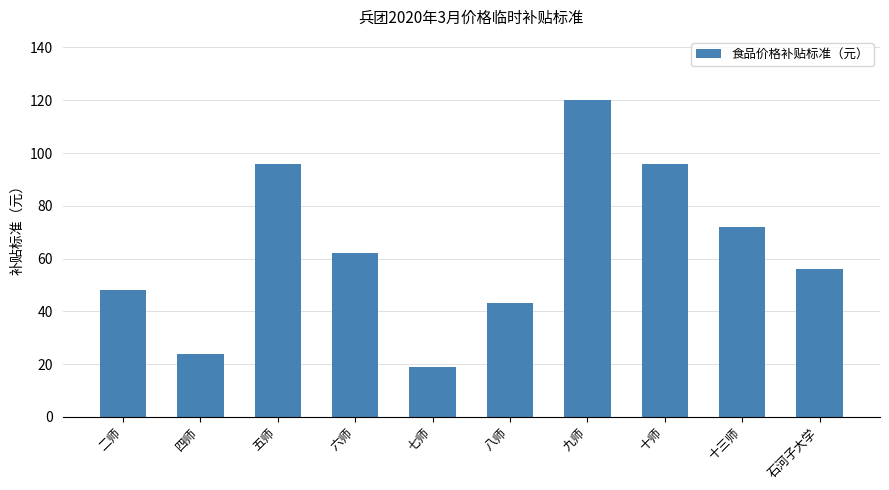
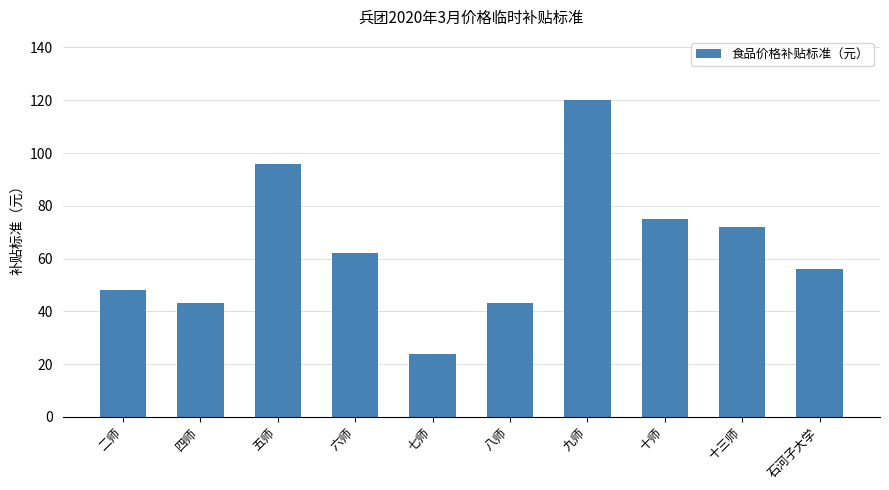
四师: 24 -> 43
七师: 19 -> 24
十师: 96 -> 75
